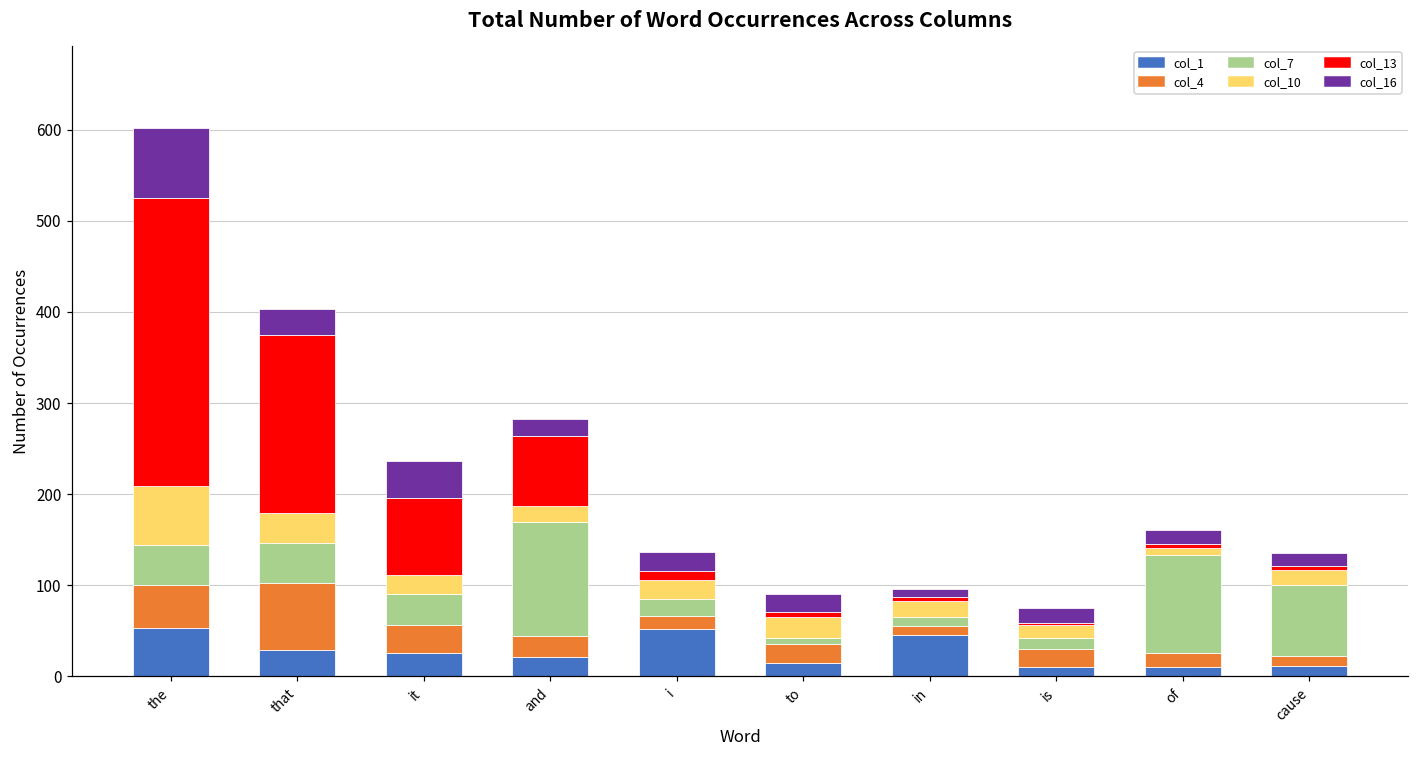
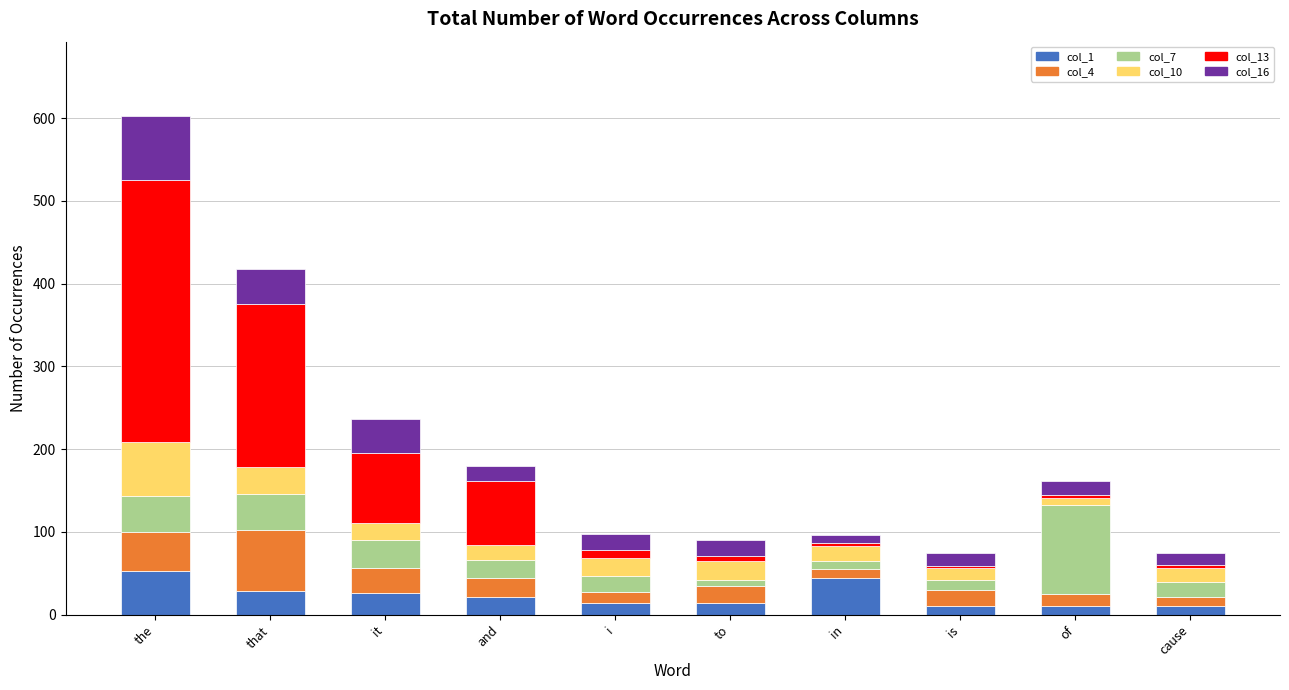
col_16, that: 30 -> 40
col_7, and: 130 -> 20
col_1, i: 50 -> 10
col_7, cause: 80 -> 20
